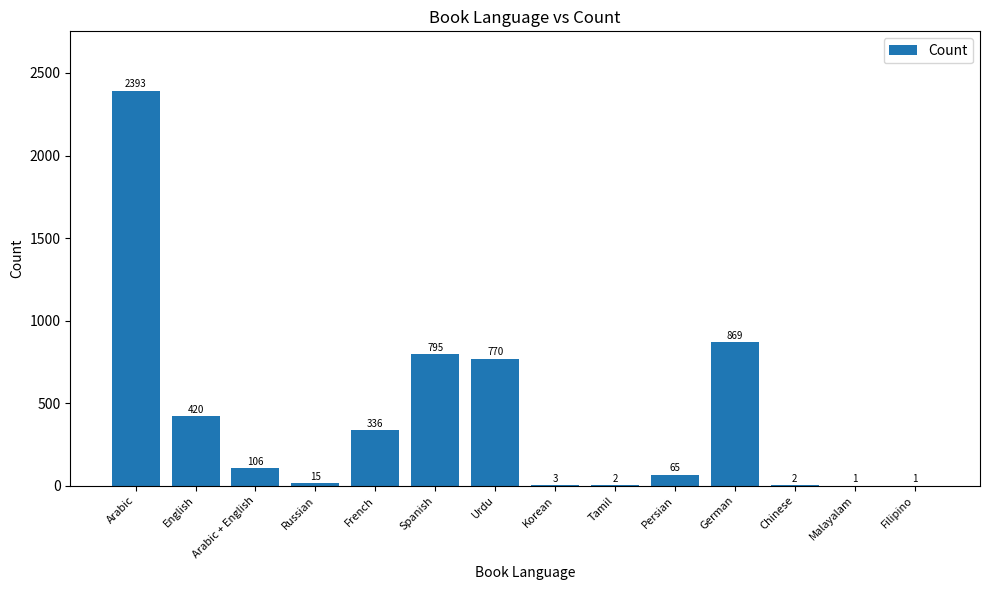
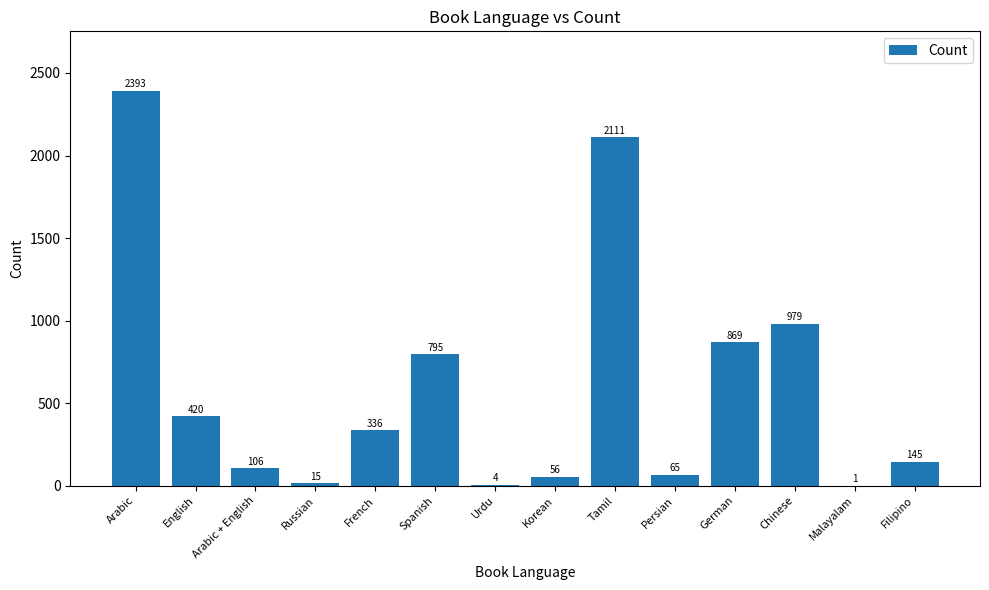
Urdu: 770 -> 4
Korean: 3 -> 56
Tamil: 2 -> 2111
Chinese: 2 -> 979
Filipino: 1 -> 145
